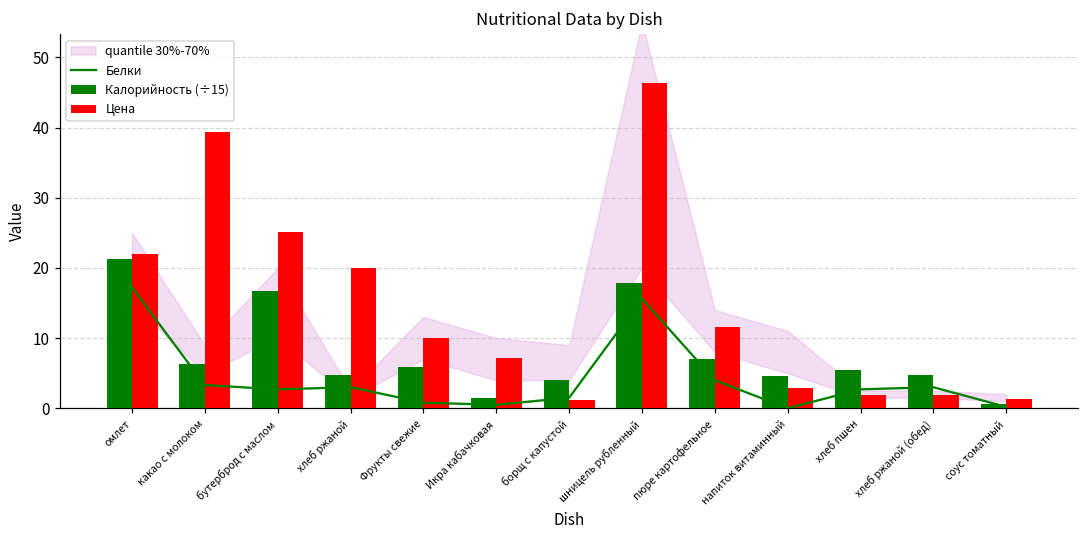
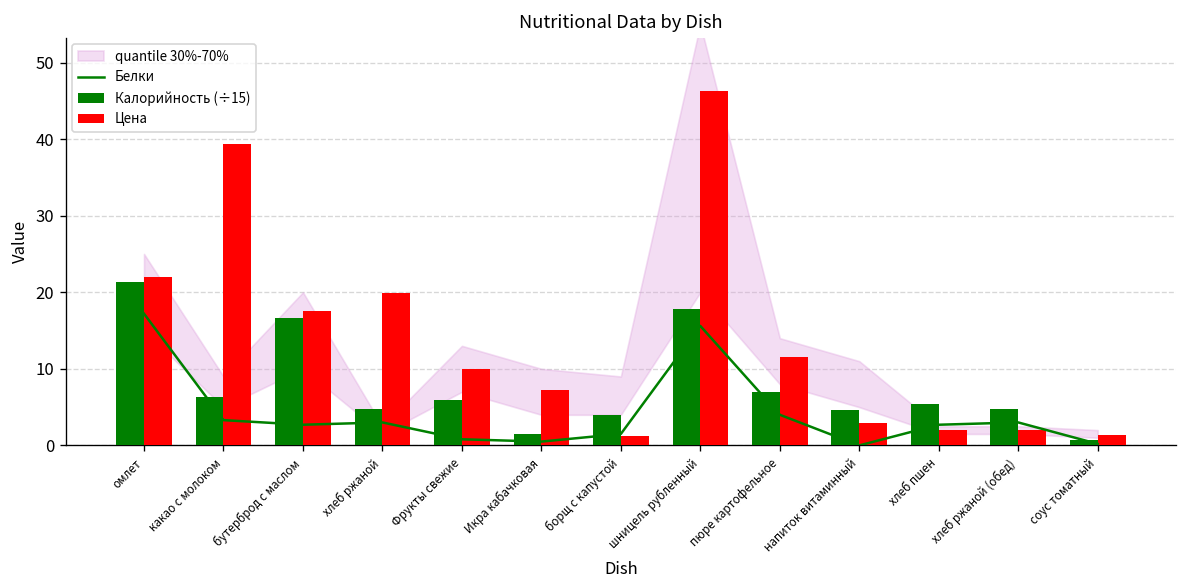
Цена, бутерброд с маслом: 25 -> 18
